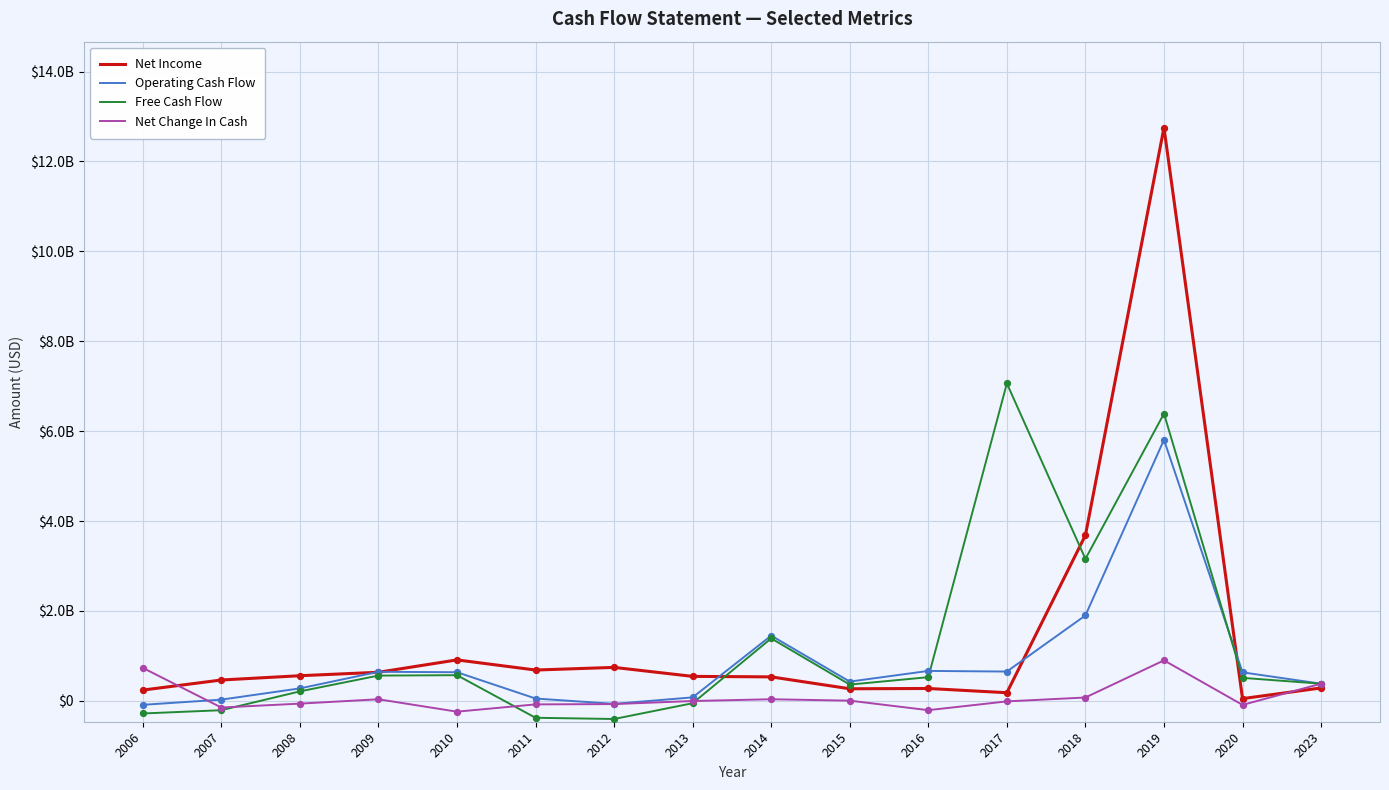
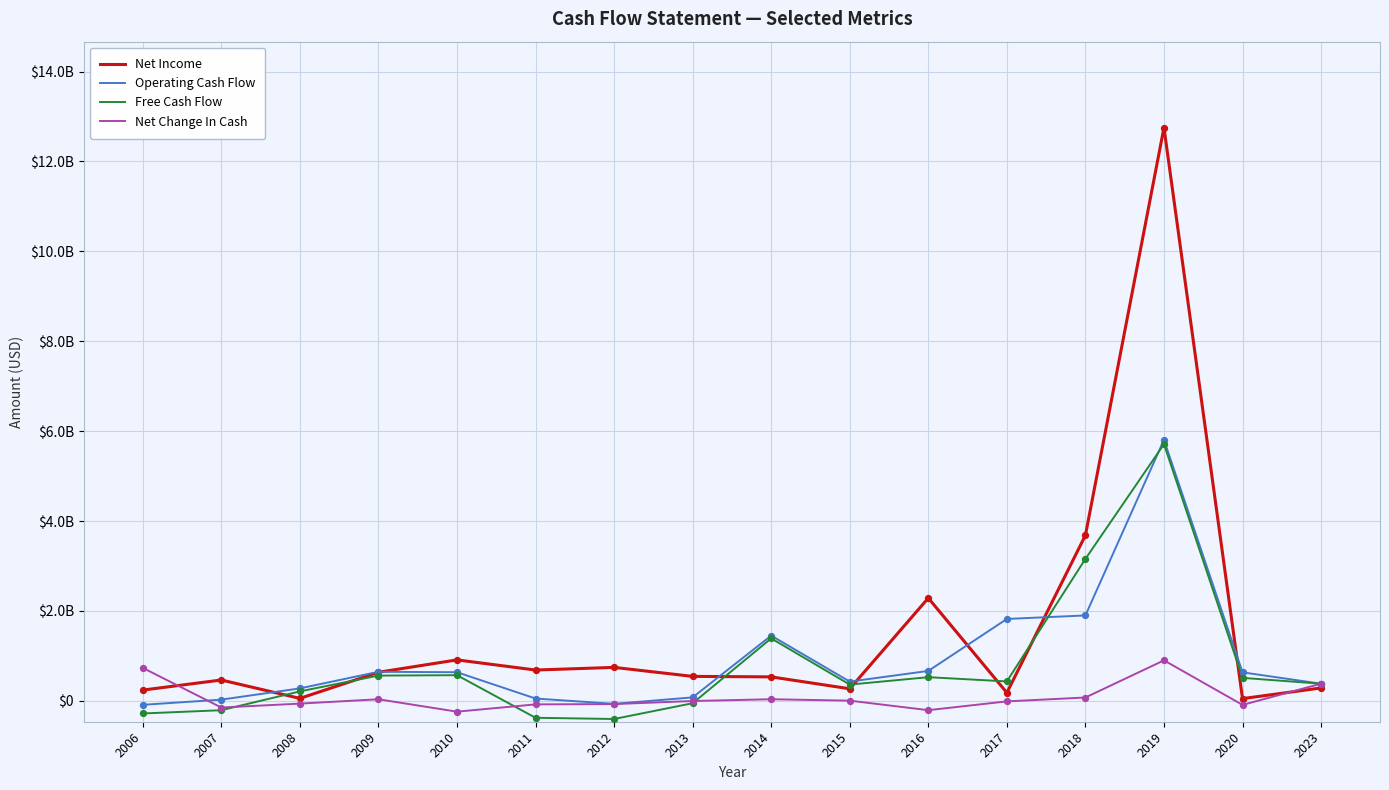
Net Income, 2008: $600000000 -> $100000000
Net Income, 2016: $300000000 -> $2300000000
Operating Cash Flow, 2017: $700000000 -> $1800000000
Free Cash Flow, 2017: $7100000000 -> $400000000
Free Cash Flow, 2019: $6400000000 -> $5700000000
